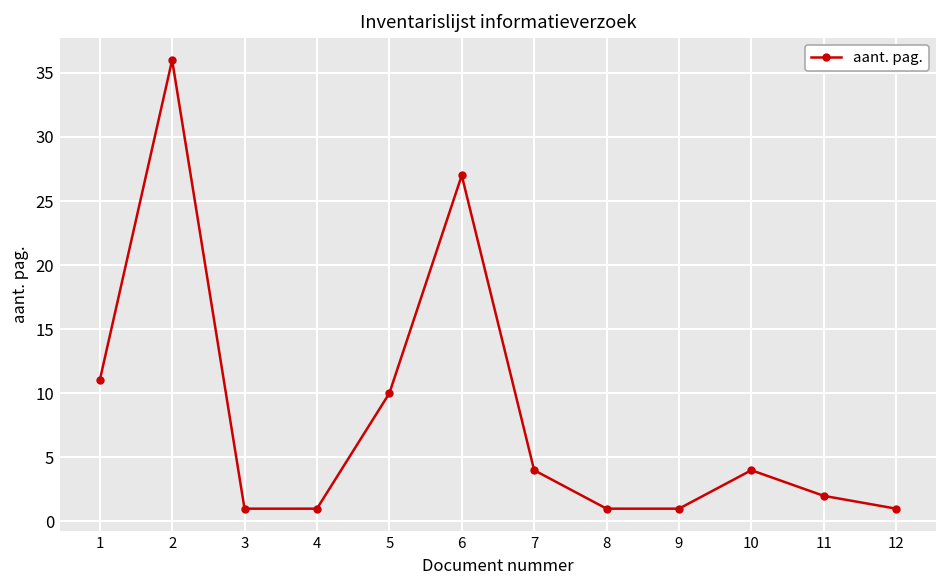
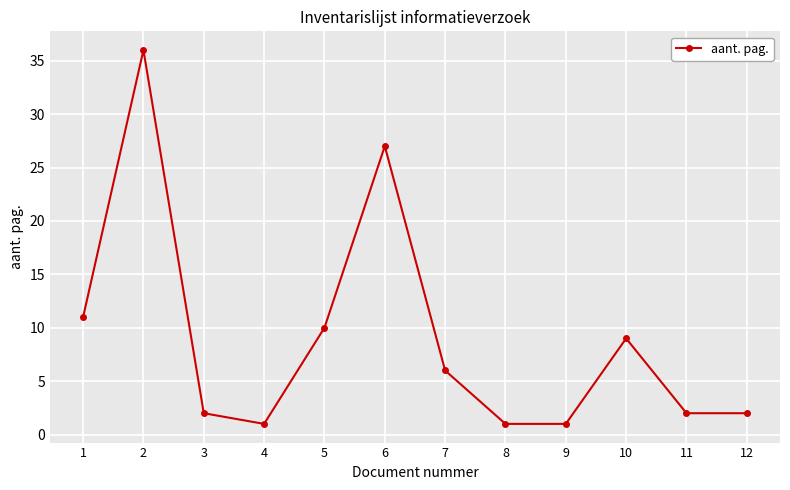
3: 1 -> 2
7: 4 -> 6
10: 4 -> 9
12: 1 -> 2
